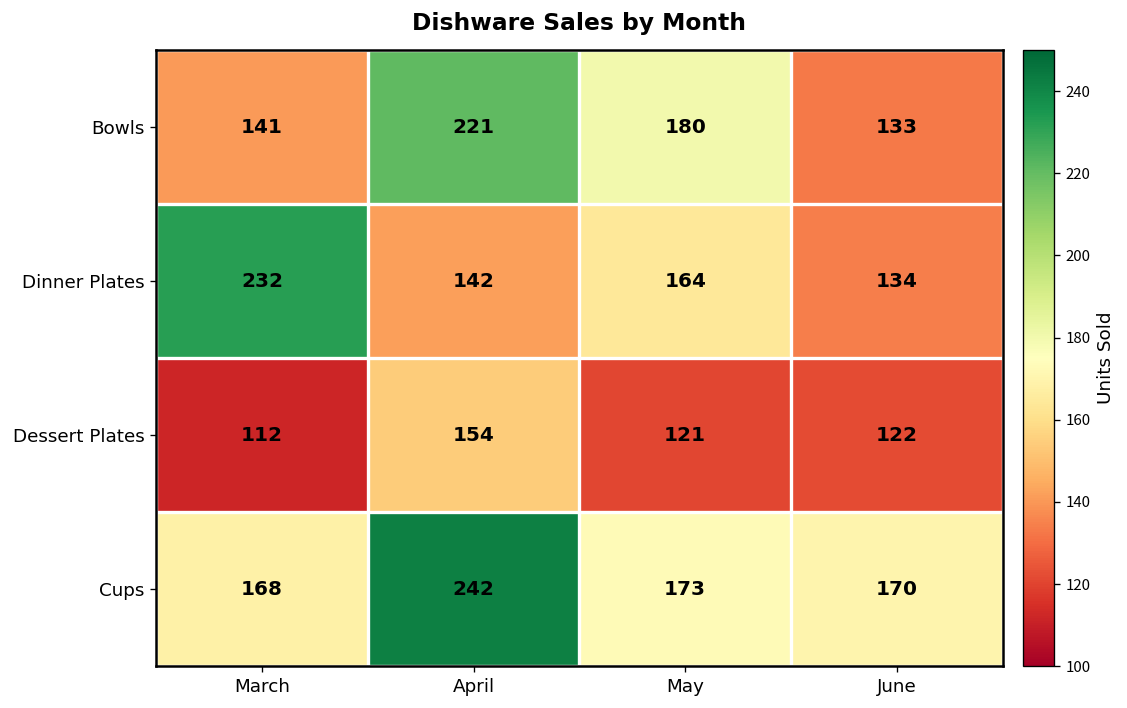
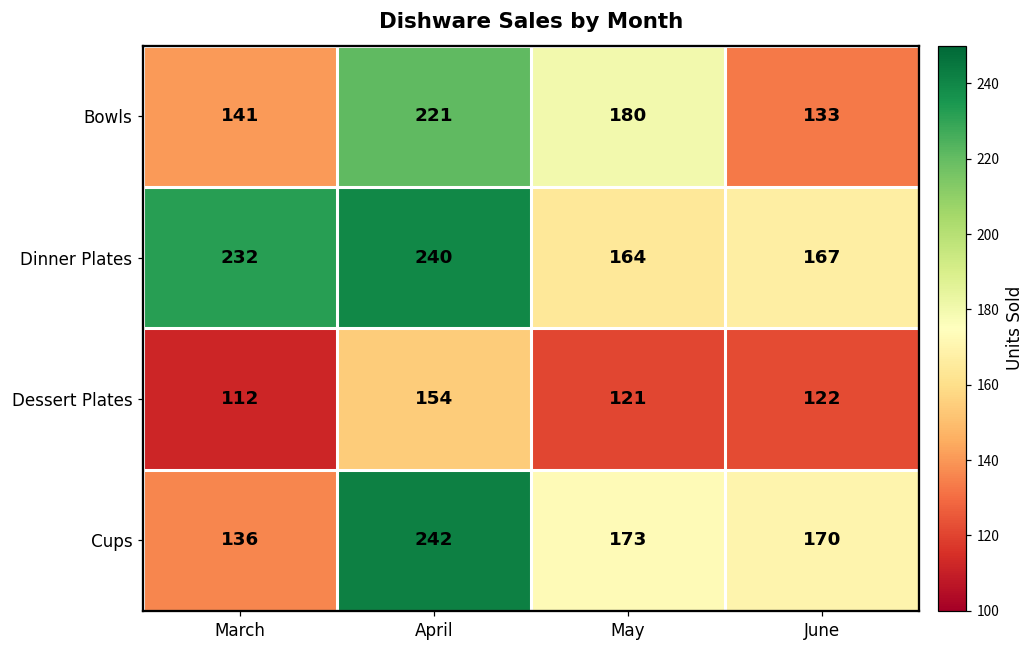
Dinner Plates, April: 142 -> 240
Dinner Plates, June: 134 -> 167
Cups, March: 168 -> 136
